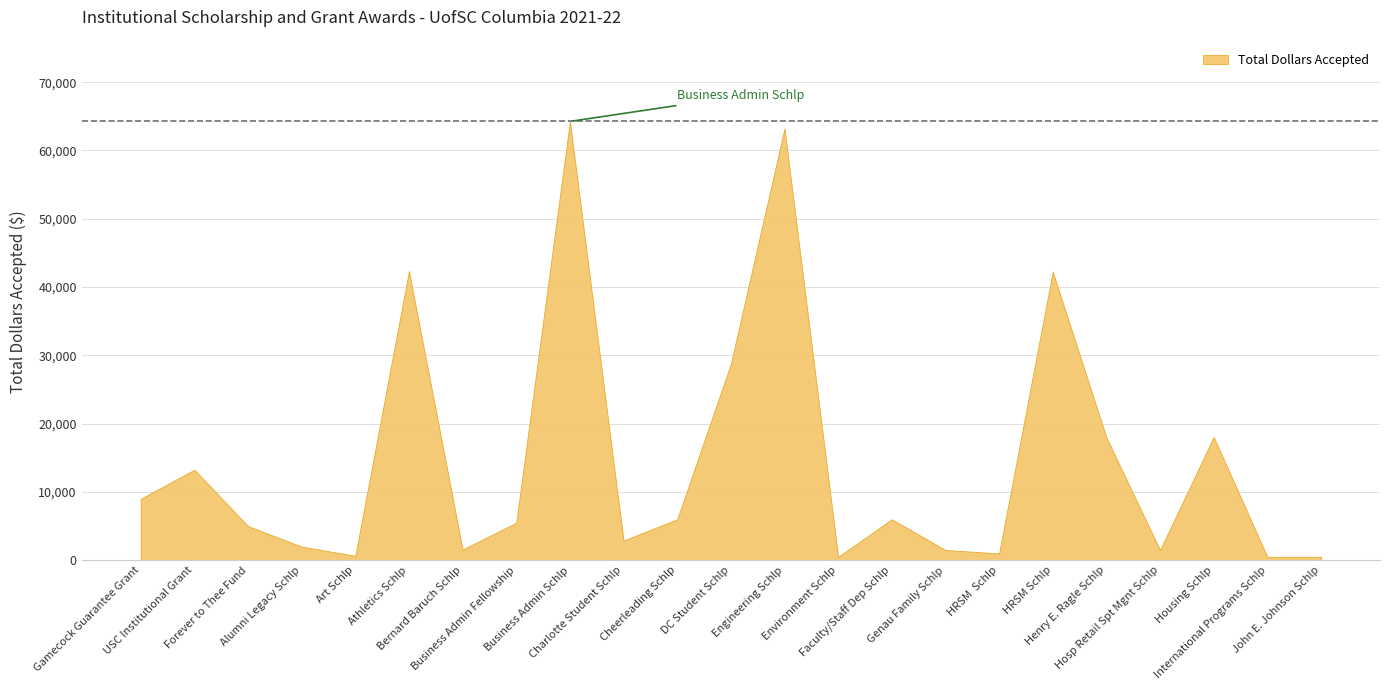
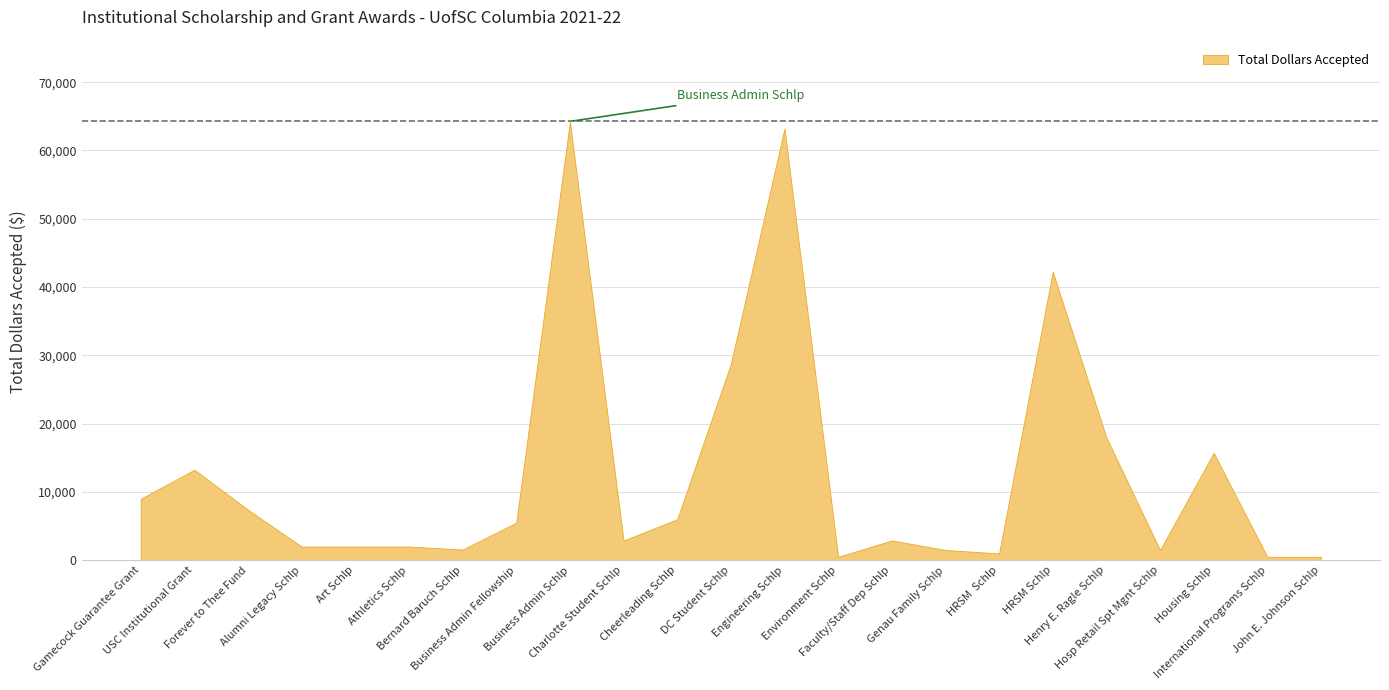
Forever to Thee Fund: 5,000 -> 7,000
Art Schlp: 1,000 -> 2,000
Athletics Schlp: 42,000 -> 2,000
Faculty/Staff Dep Schlp: 6,000 -> 3,000
Housing Schlp: 18,000 -> 16,000
